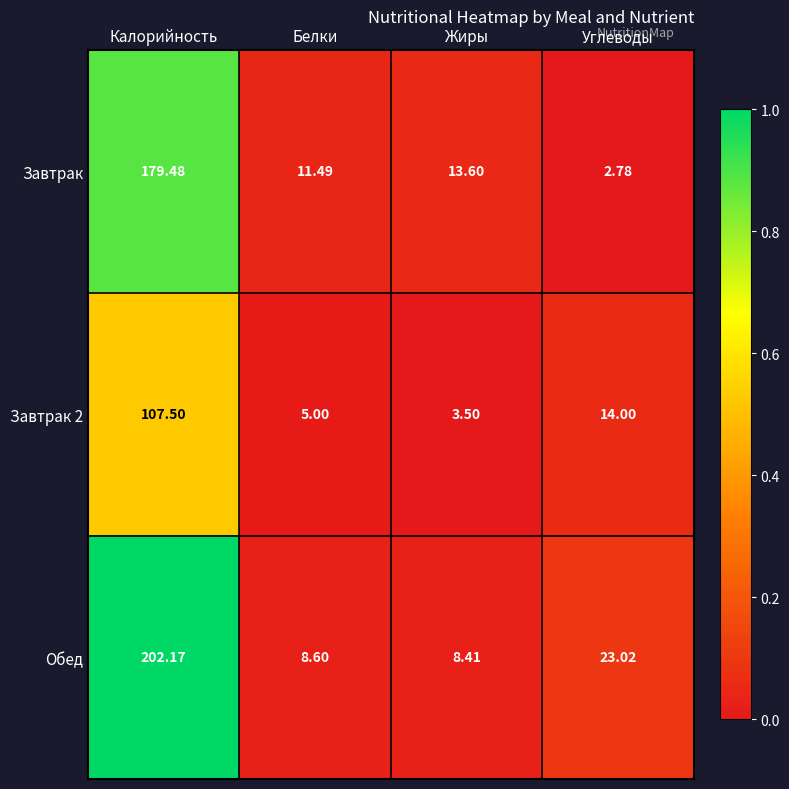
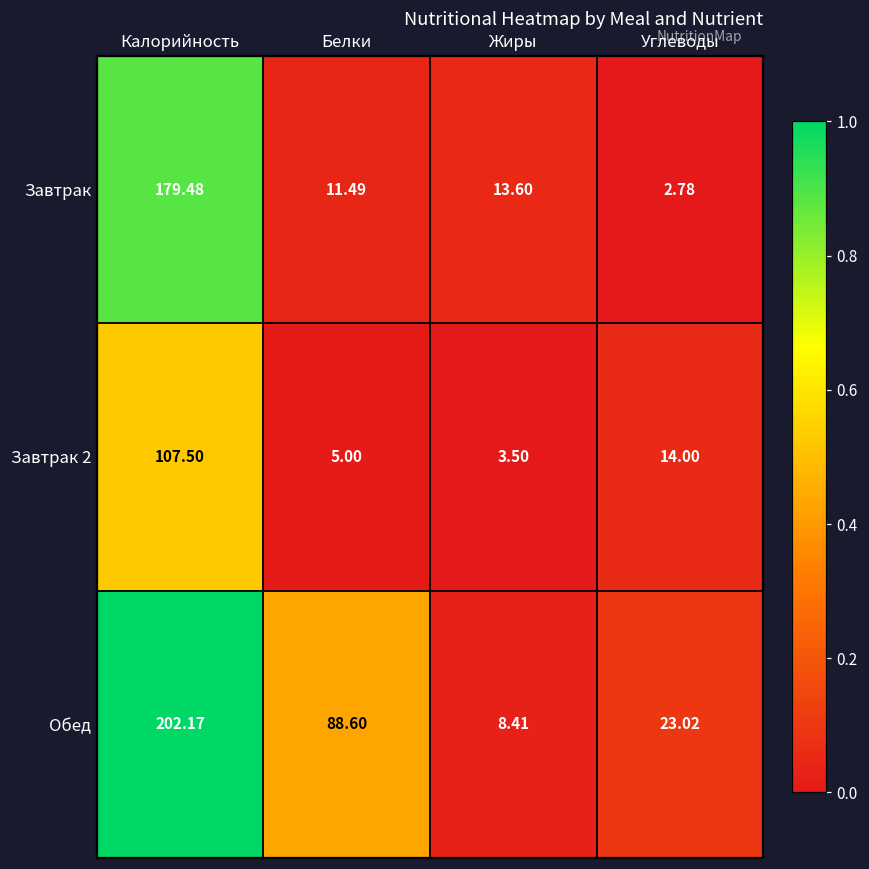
Обед, Белки: 8.60 -> 88.60
